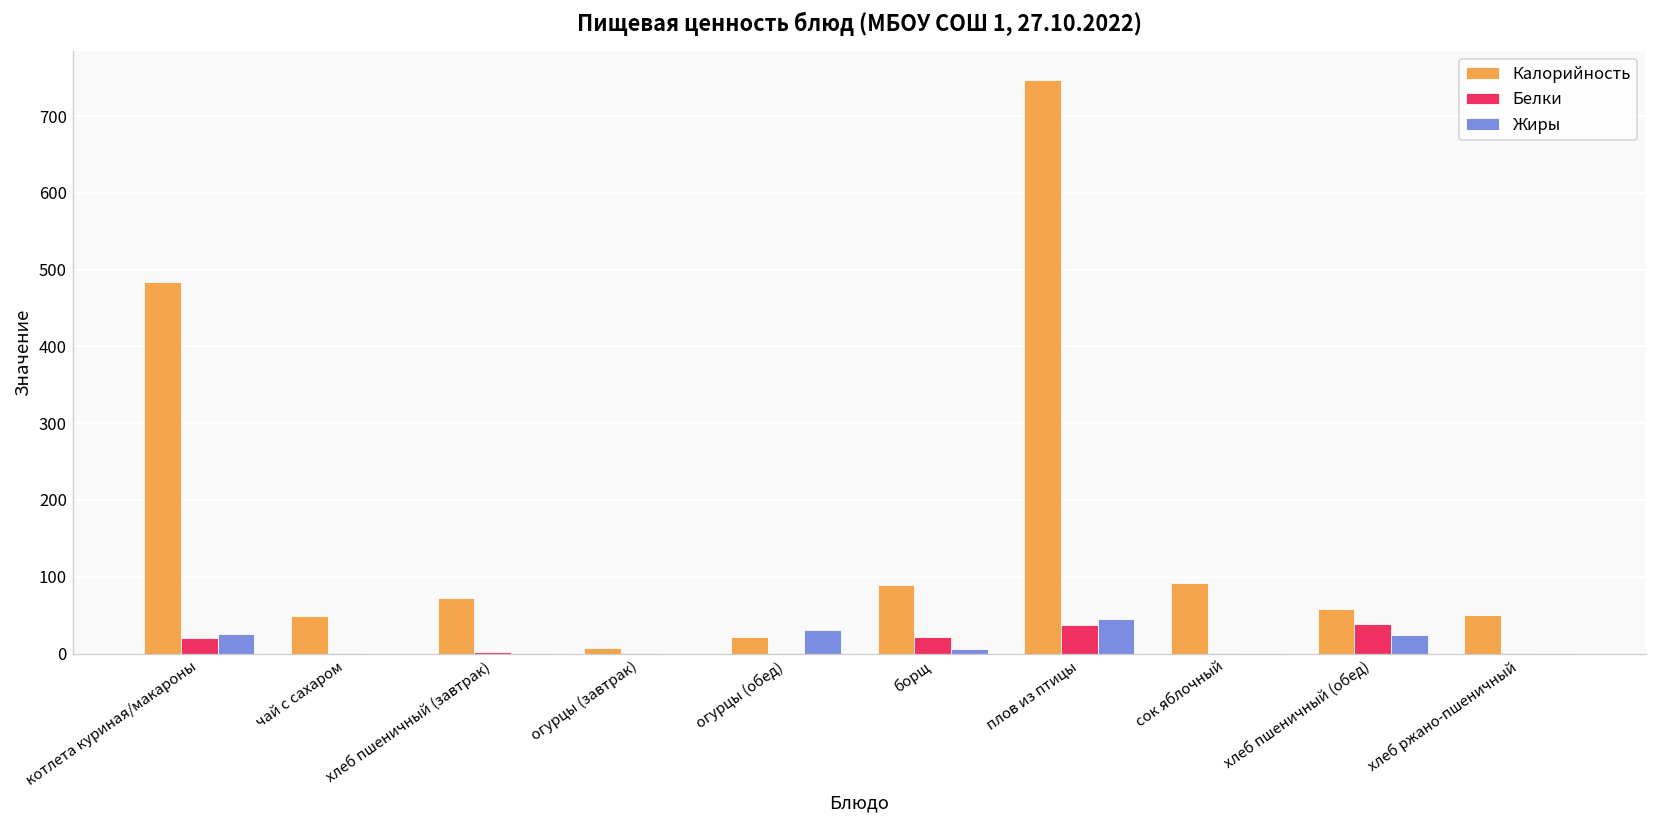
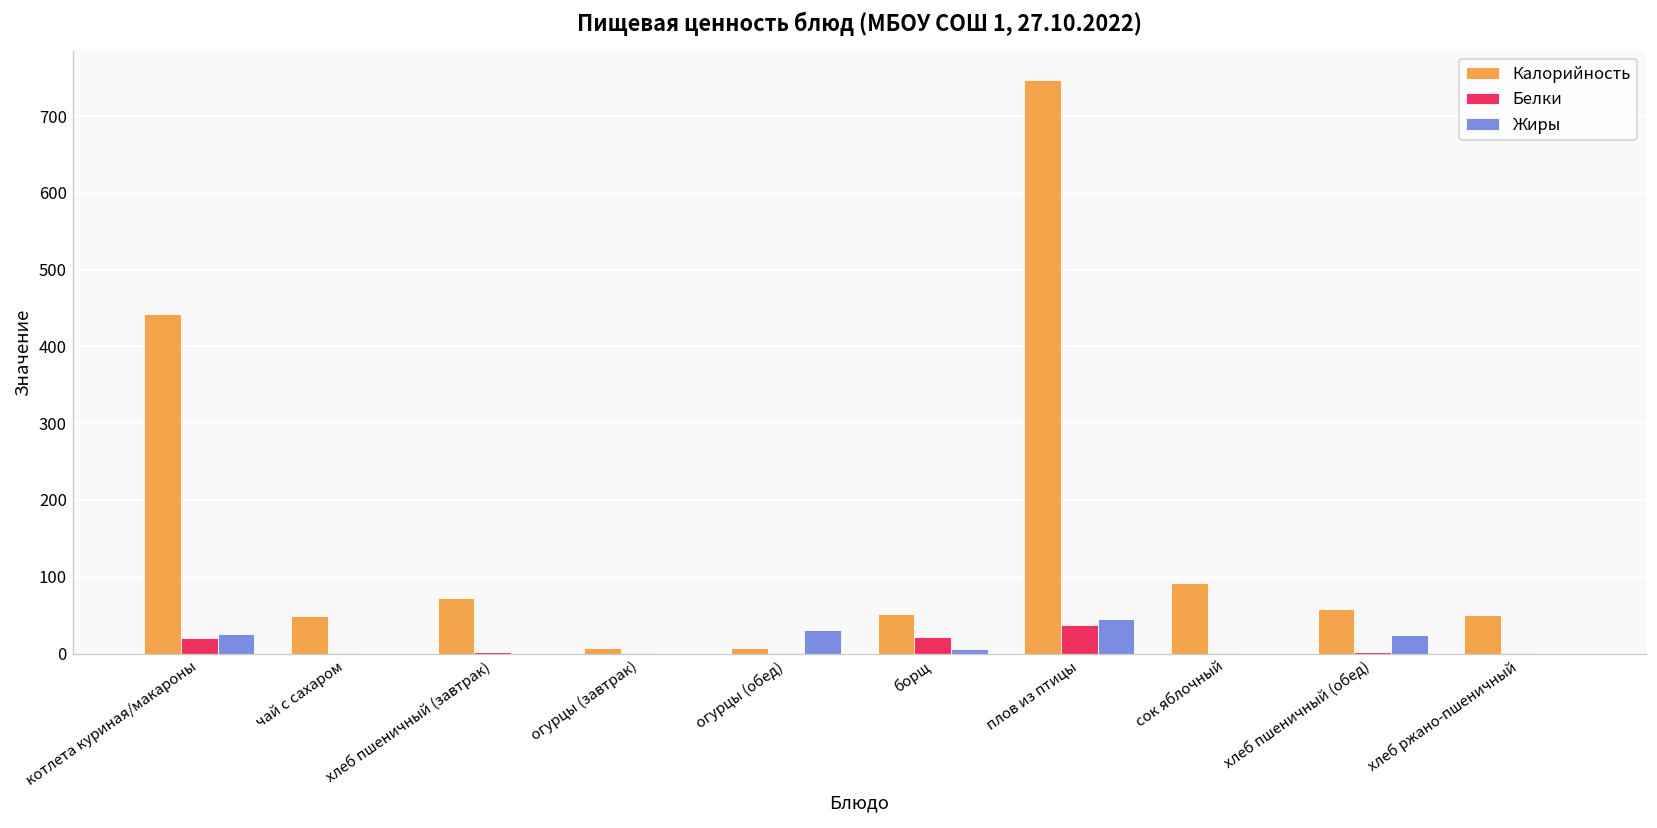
Калорийность, котлета куриная/макароны: 480 -> 440
Калорийность, огурцы (обед): 20 -> 10
Калорийность, борщ: 90 -> 50
Белки, хлеб пшеничный (обед): 40 -> 0
